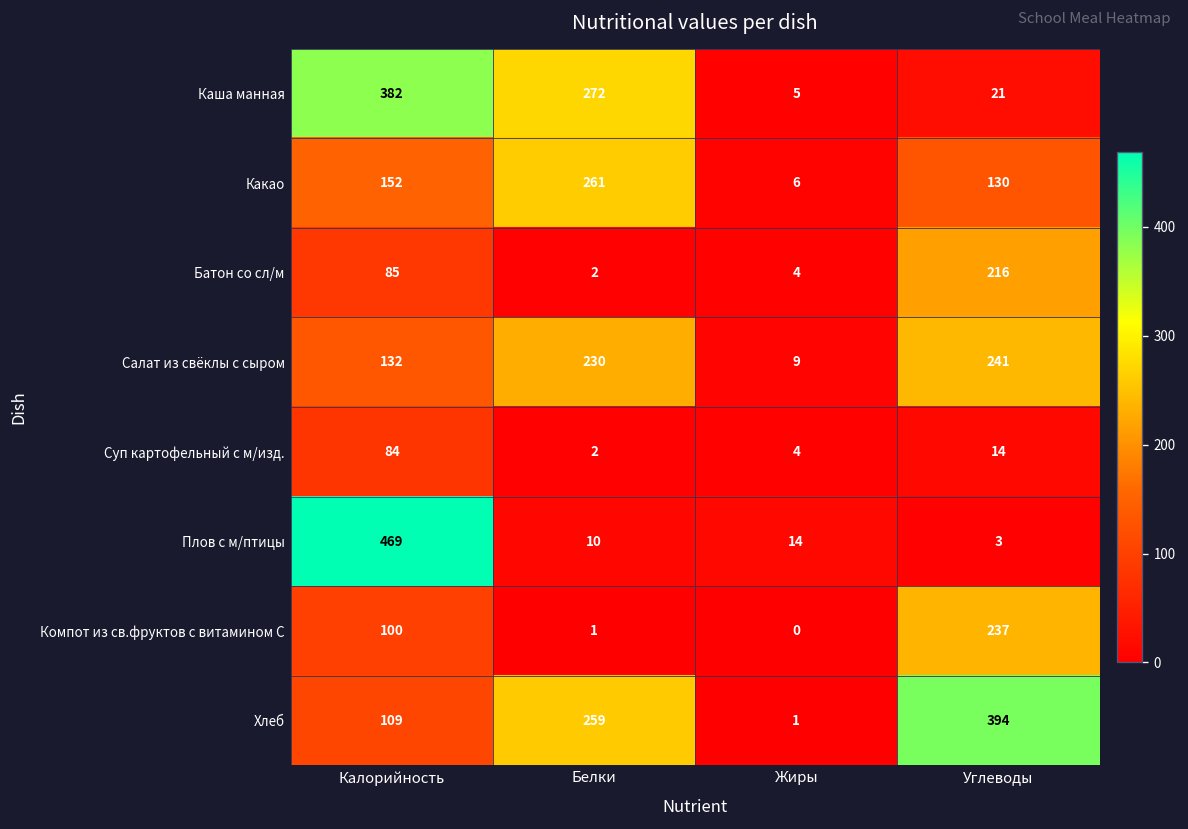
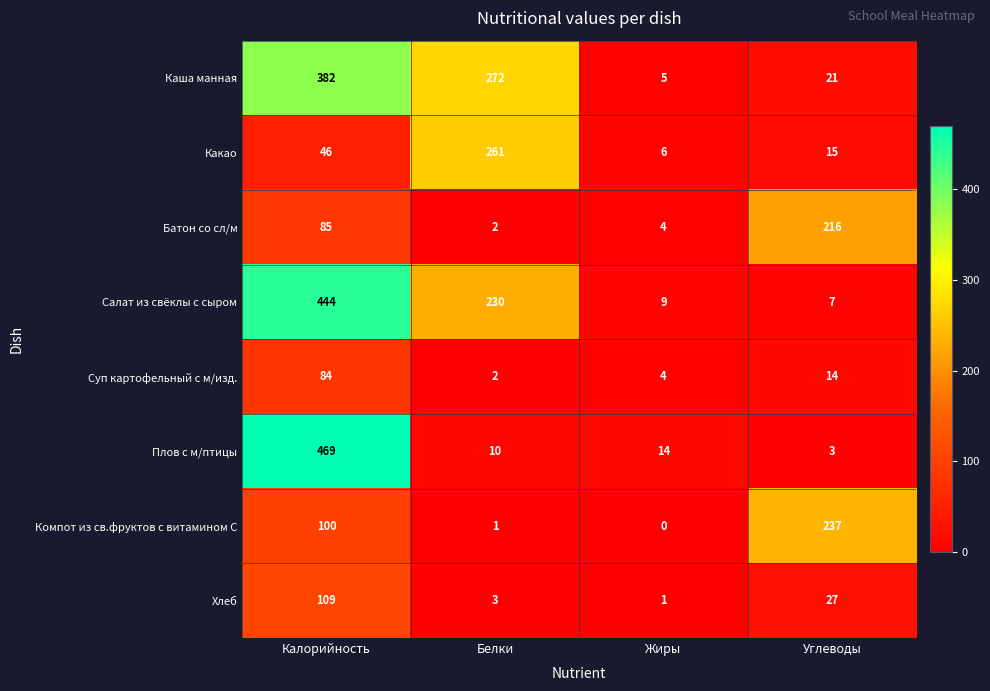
Какао, Калорийность: 152 -> 46
Какао, Углеводы: 130 -> 15
Салат из свёклы с сыром, Калорийность: 132 -> 444
Салат из свёклы с сыром, Углеводы: 241 -> 7
Хлеб, Белки: 259 -> 3
Хлеб, Углеводы: 394 -> 27
